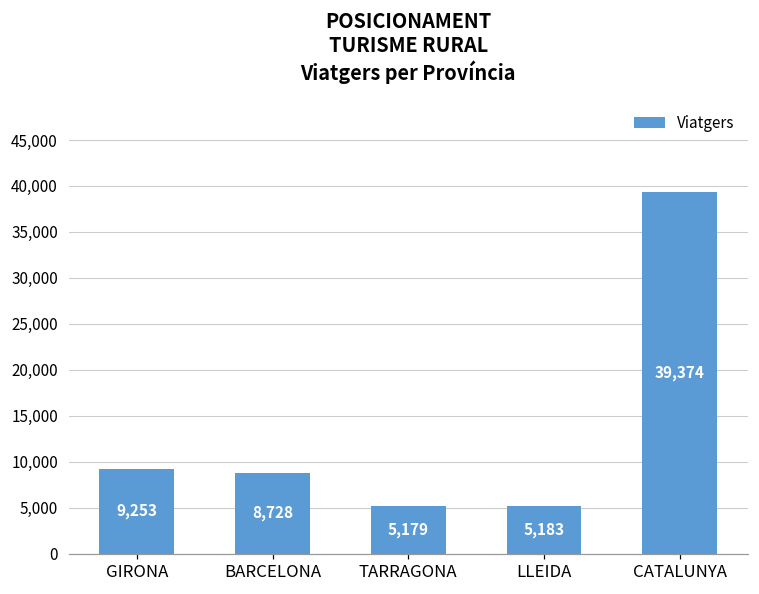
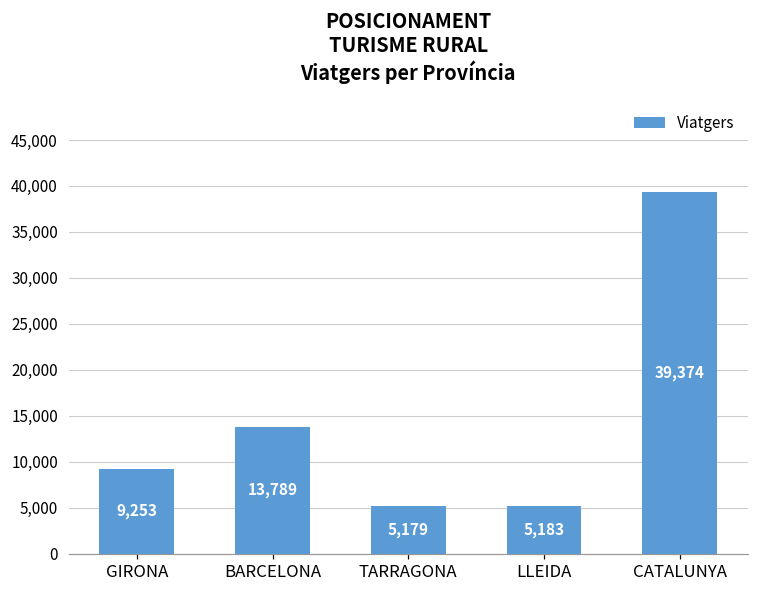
BARCELONA: 8,728 -> 13,789
